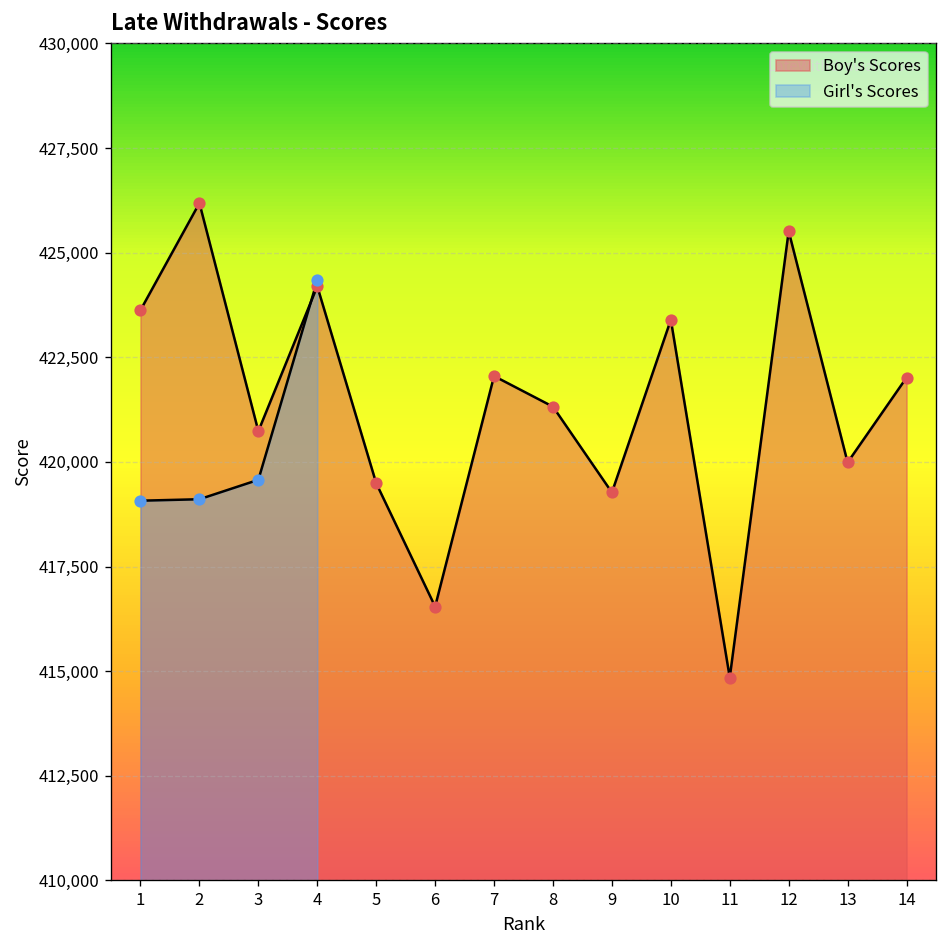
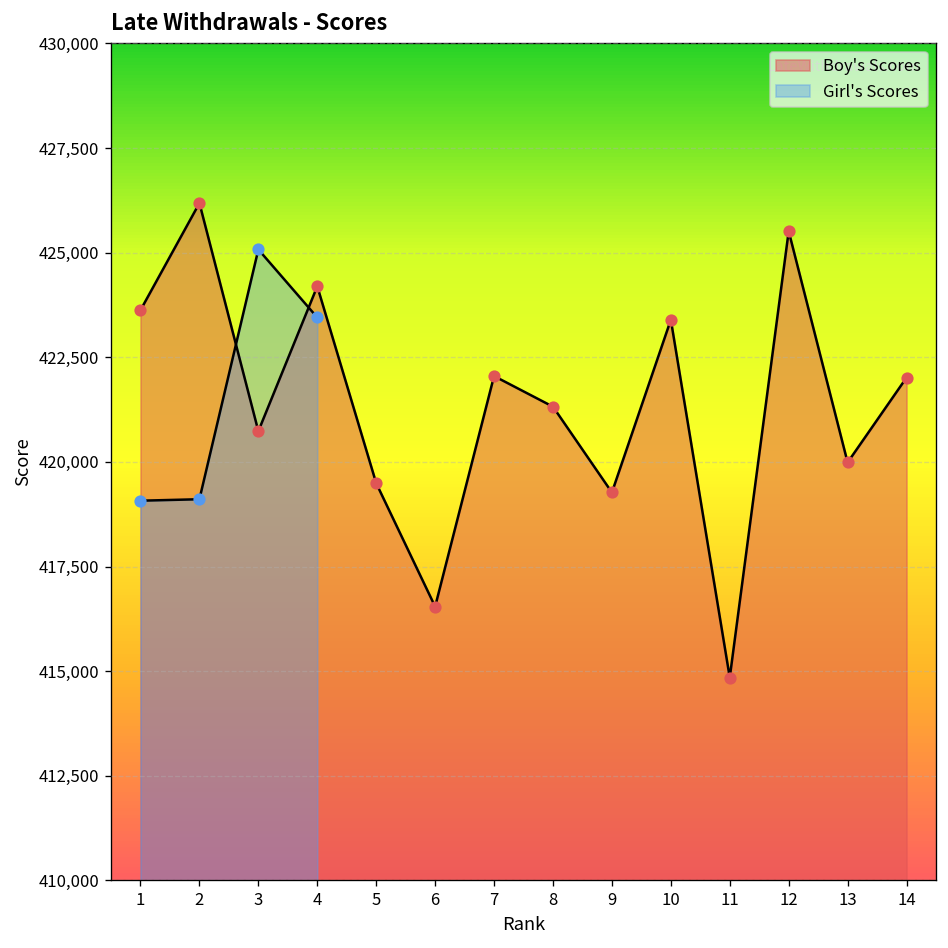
Girl's Scores, 3: 419,600 -> 425,100
Girl's Scores, 4: 424,300 -> 423,500
